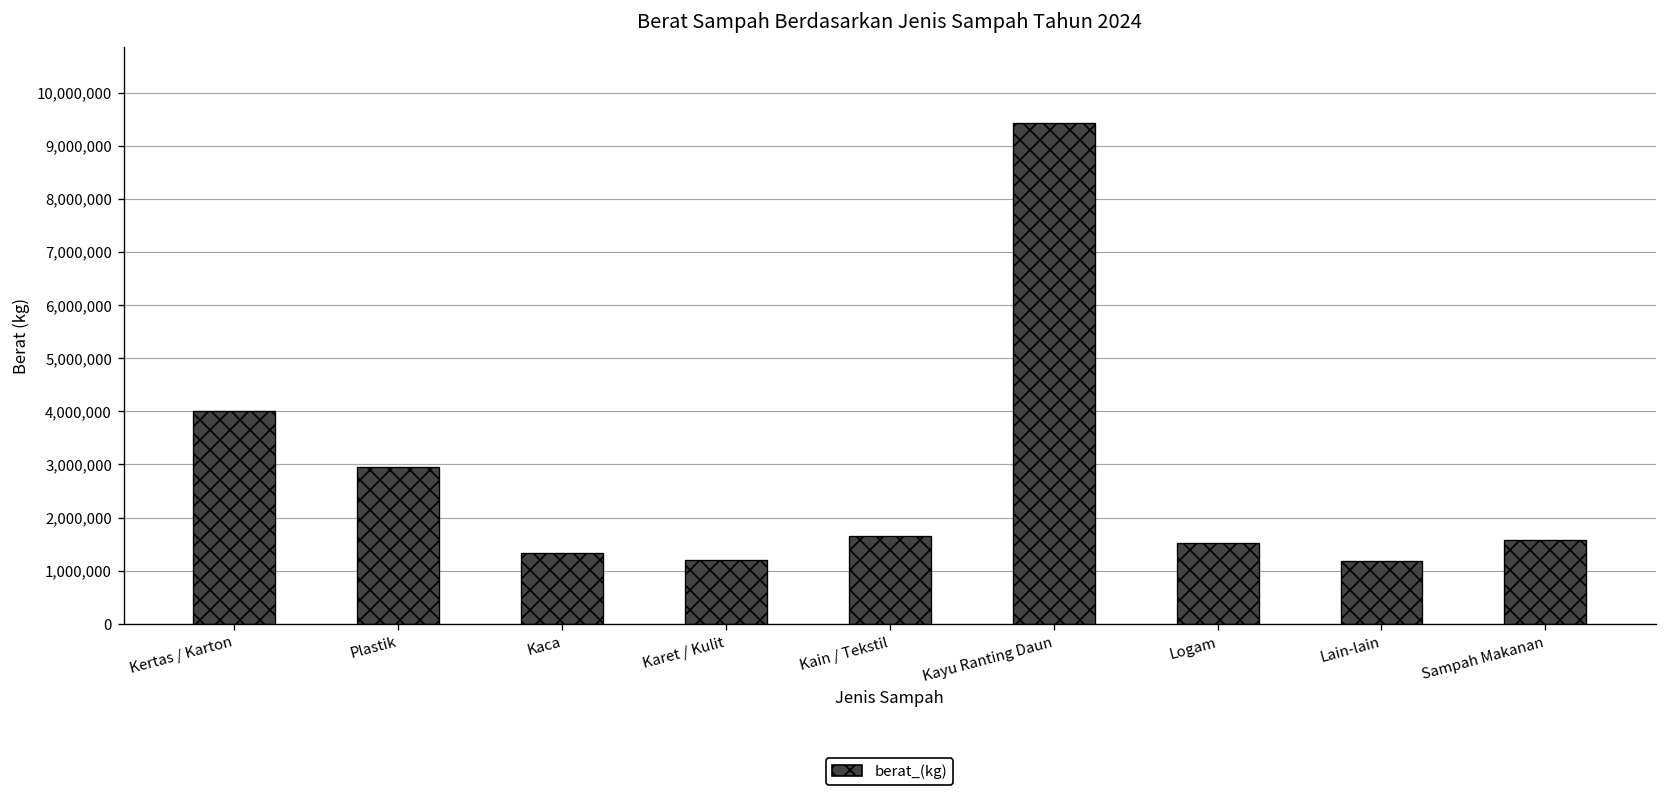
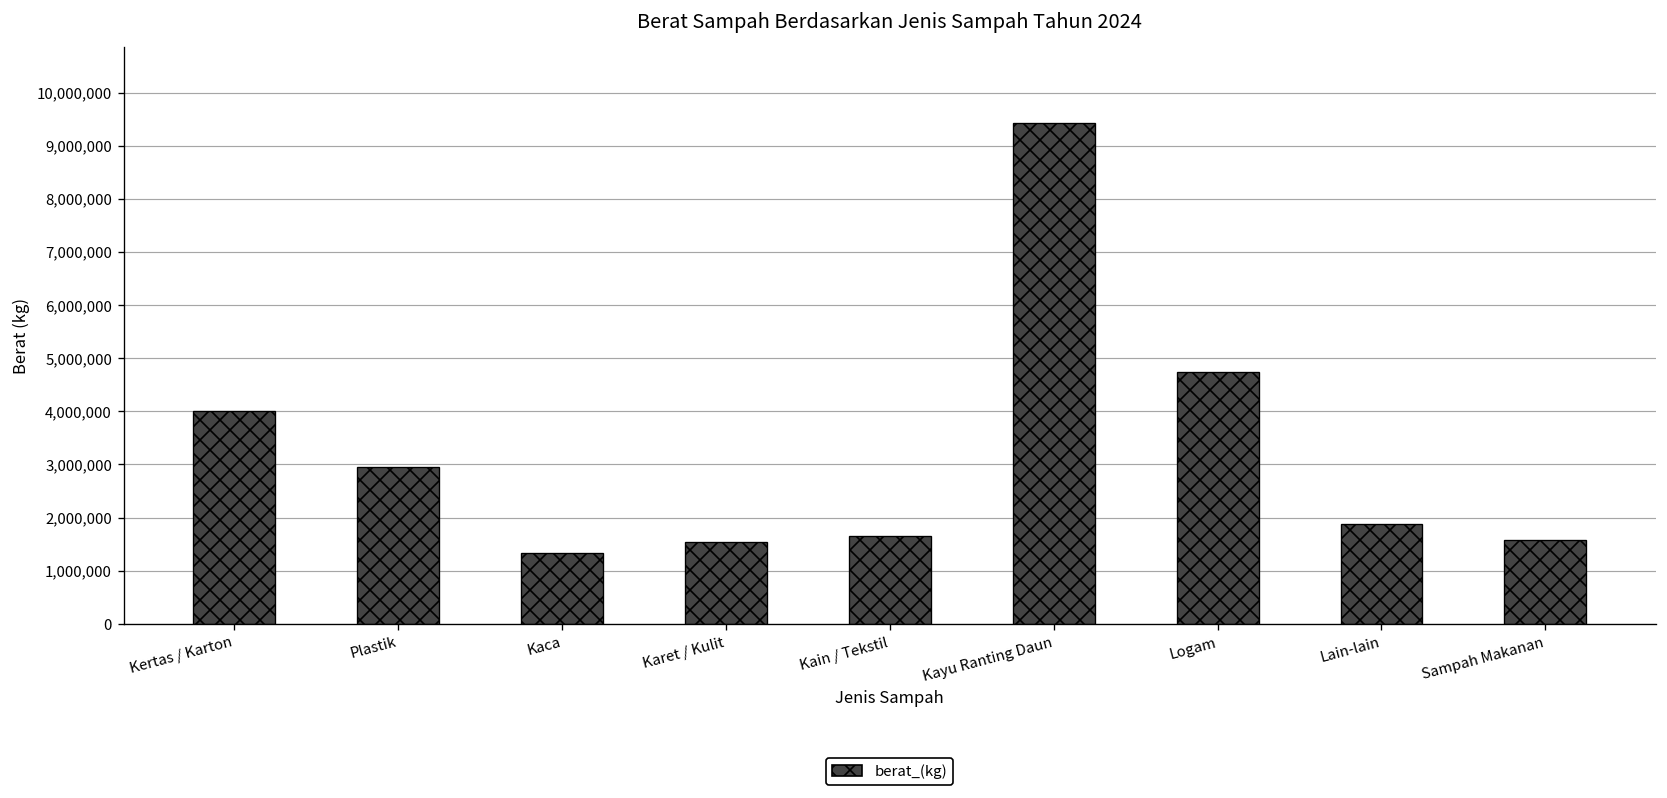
Karet / Kulit: 1,200,000 -> 1,500,000
Logam: 1,500,000 -> 4,700,000
Lain-lain: 1,200,000 -> 1,900,000
